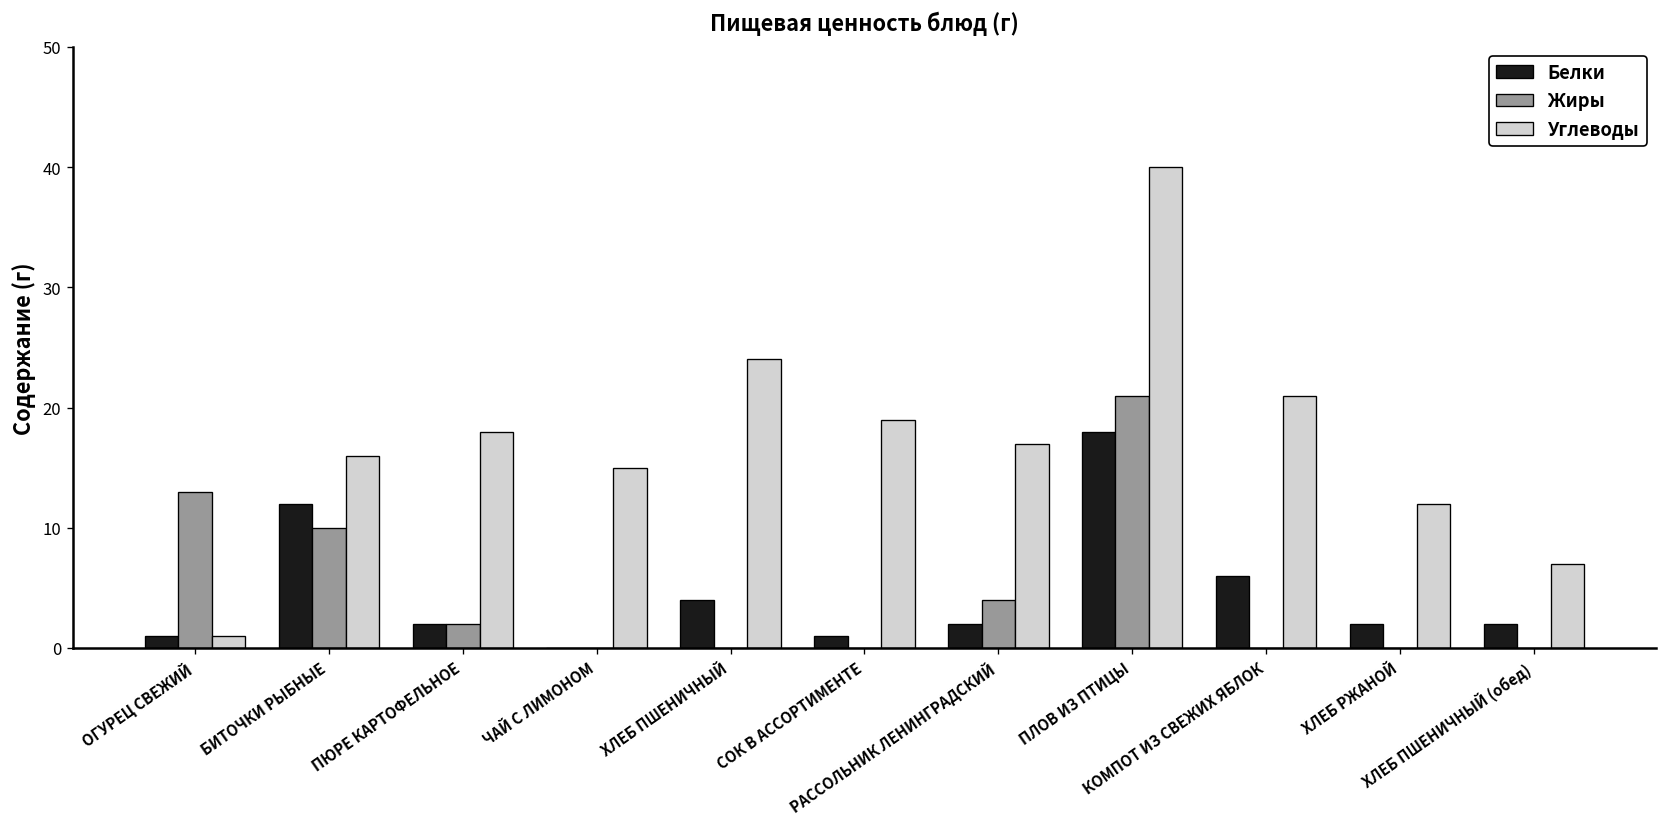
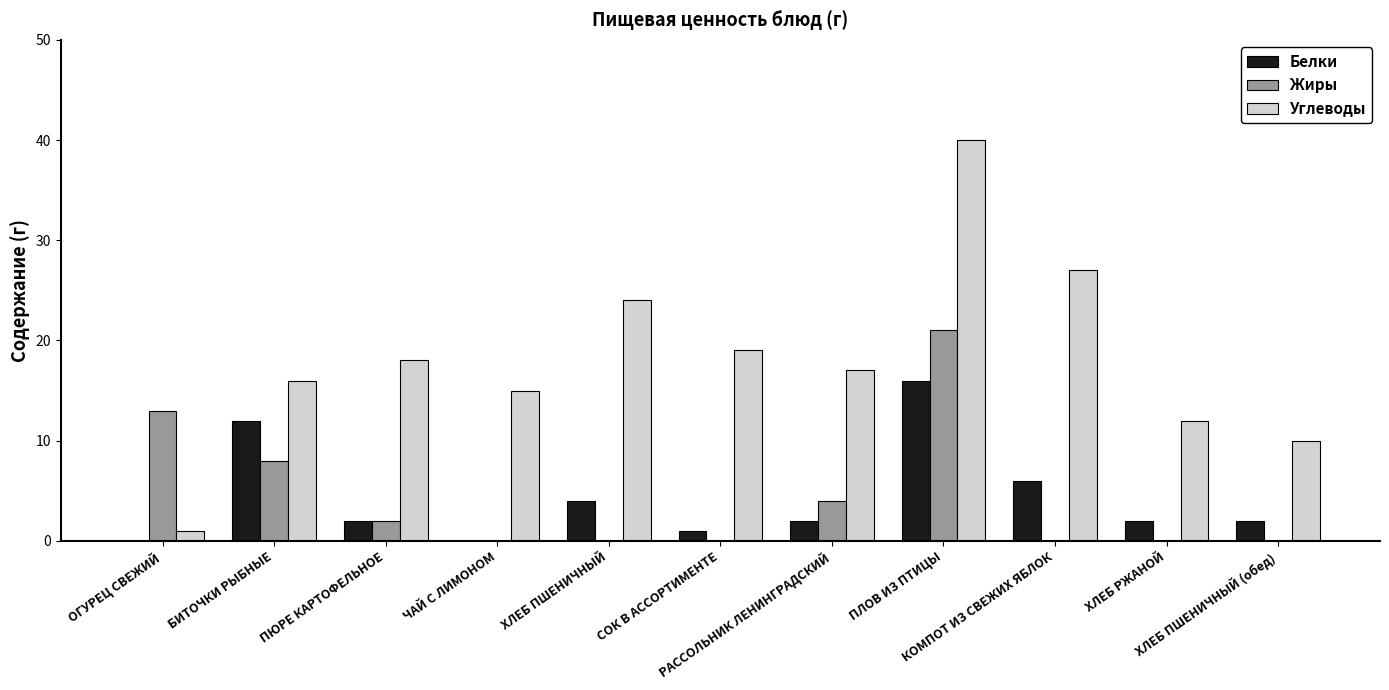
Белки, ОГУРЕЦ СВЕЖИЙ: 1 -> 0
Жиры, БИТОЧКИ РЫБНЫЕ: 10 -> 8
Белки, ПЛОВ ИЗ ПТИЦЫ: 18 -> 16
Углеводы, КОМПОТ ИЗ СВЕЖИХ ЯБЛОК: 21 -> 27
Углеводы, ХЛЕБ ПШЕНИЧНЫЙ (обед): 7 -> 10
